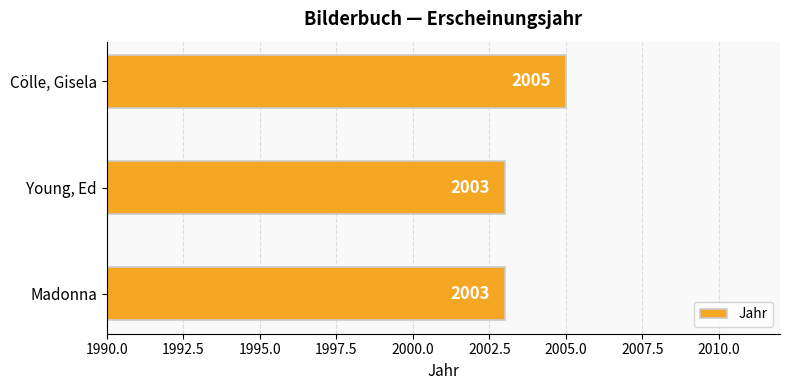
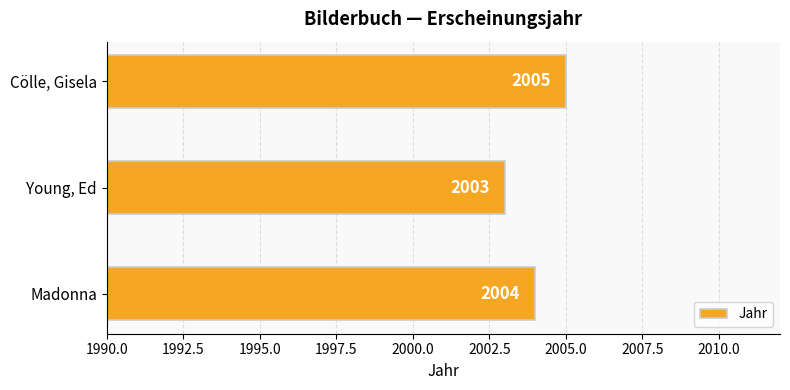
Madonna: 2003 -> 2004
